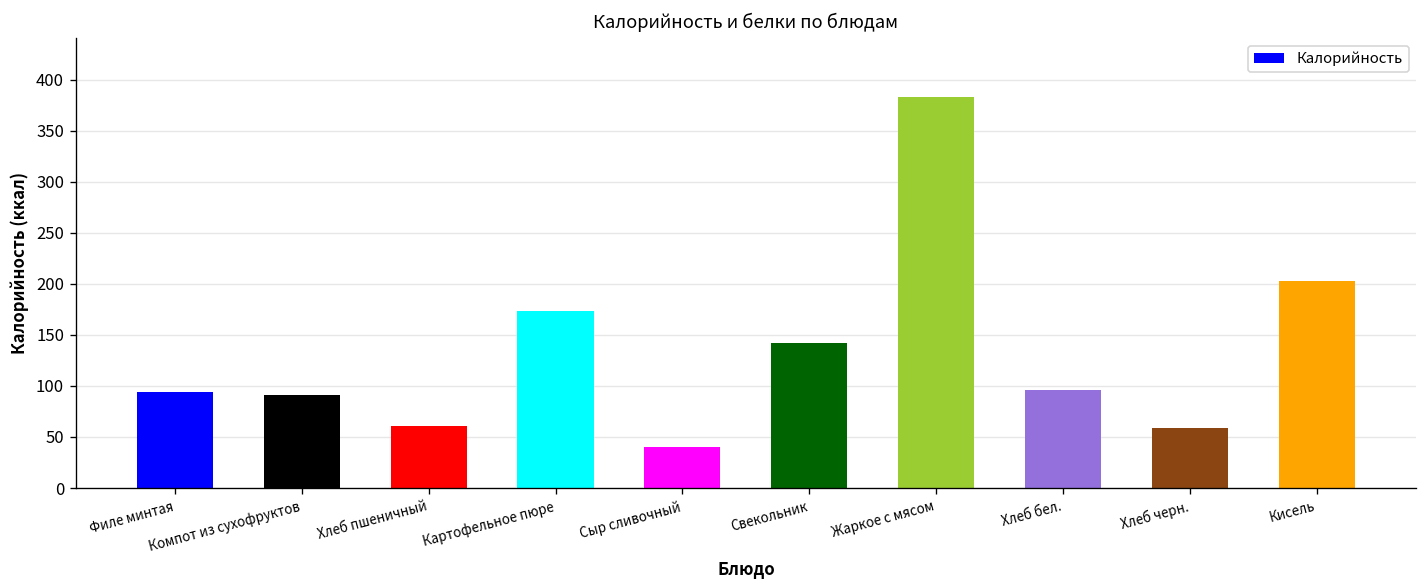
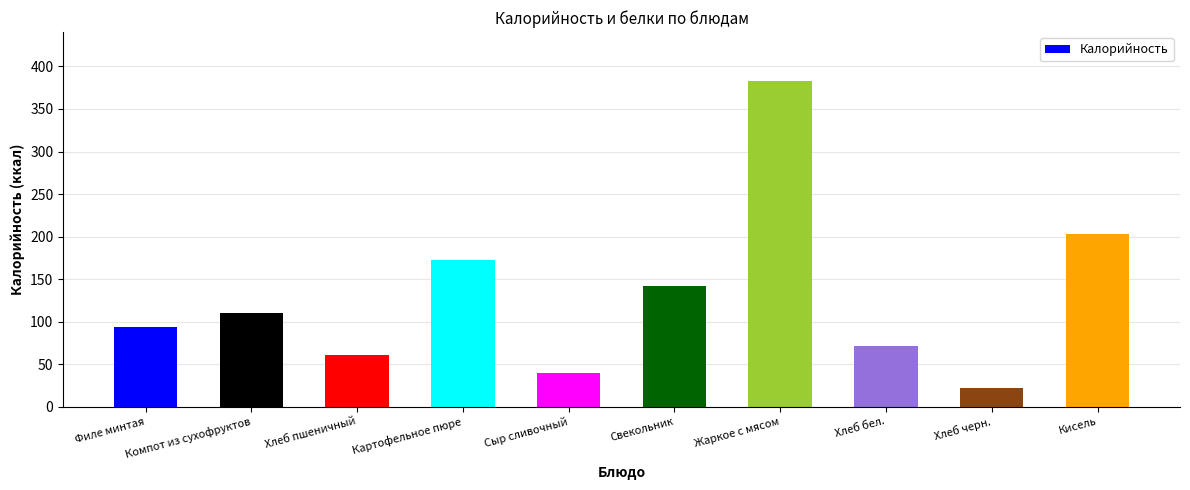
Компот из сухофруктов: 90 -> 110
Хлеб бел.: 100 -> 70
Хлеб черн.: 60 -> 20
